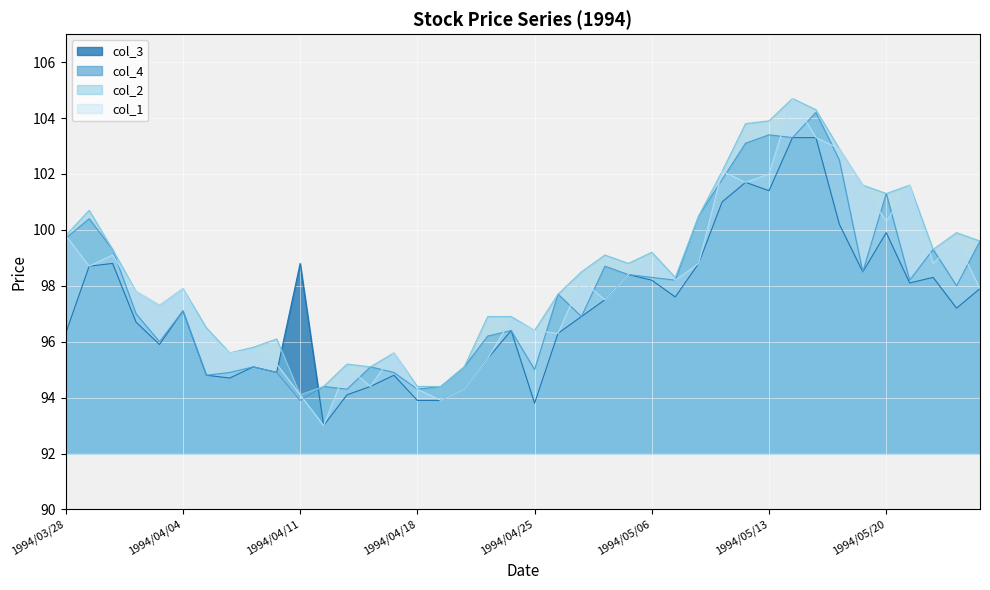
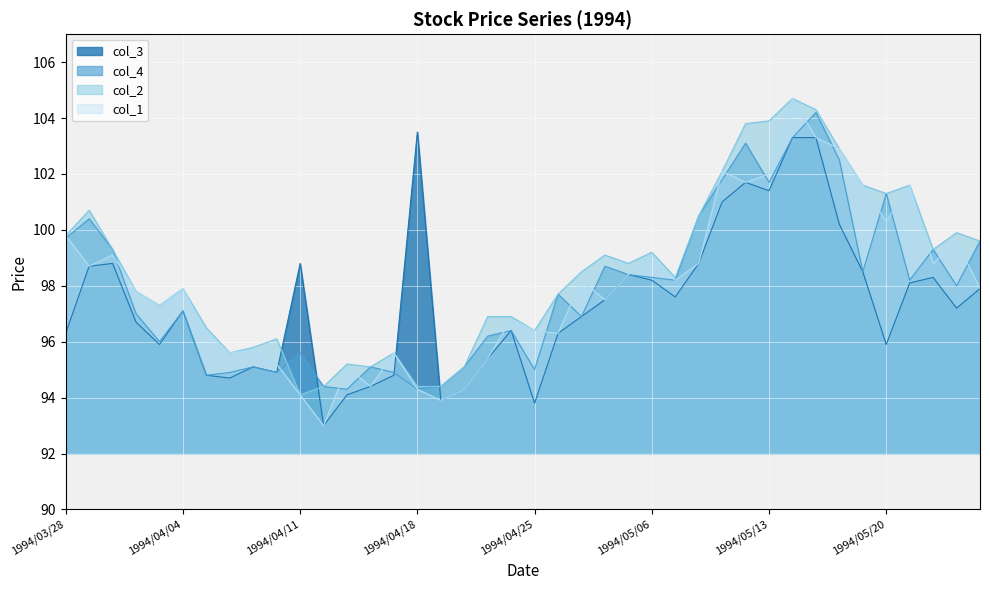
col_4, 1994/04/11: 93.9 -> 95.6
col_3, 1994/04/18: 93.9 -> 103.5
col_4, 1994/05/13: 103.4 -> 101.7
col_3, 1994/05/20: 99.9 -> 95.9
